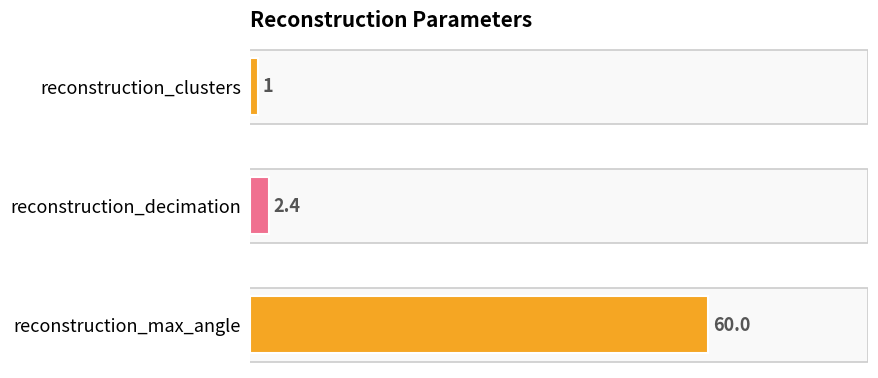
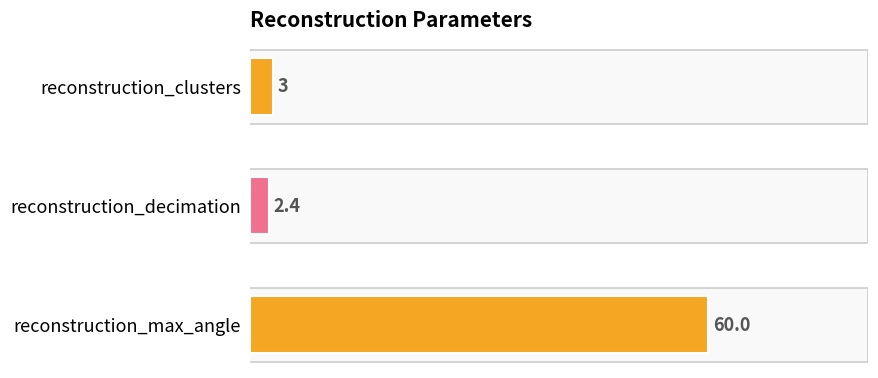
reconstruction_clusters: 1 -> 3
